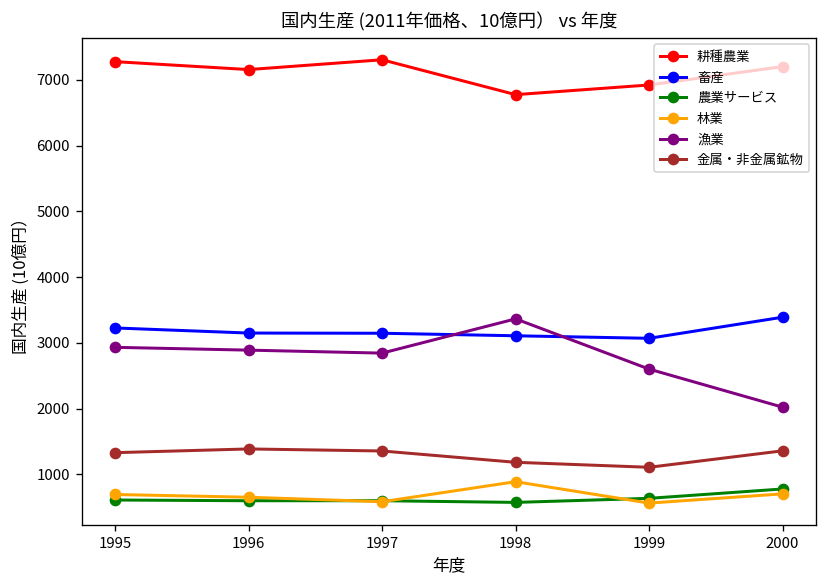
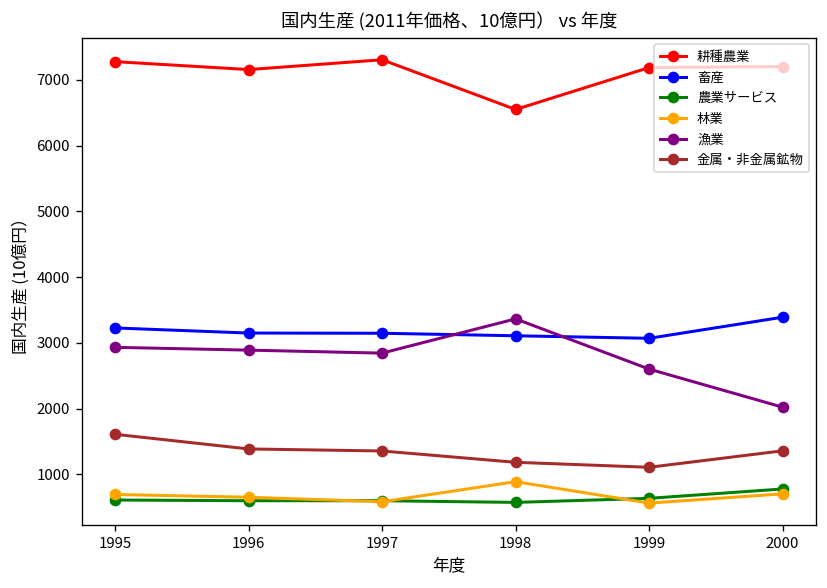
金属・非金属鉱物, 1995: 1300 -> 1600
耕種農業, 1998: 6800 -> 6600
耕種農業, 1999: 6900 -> 7200
